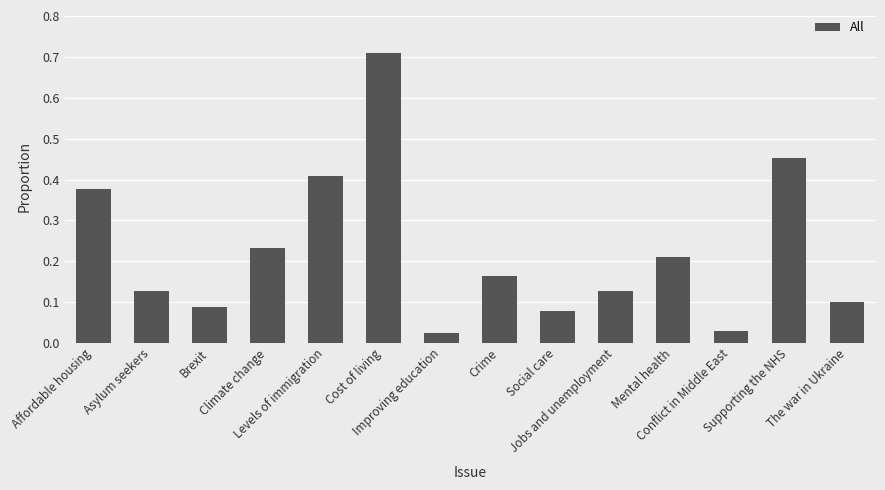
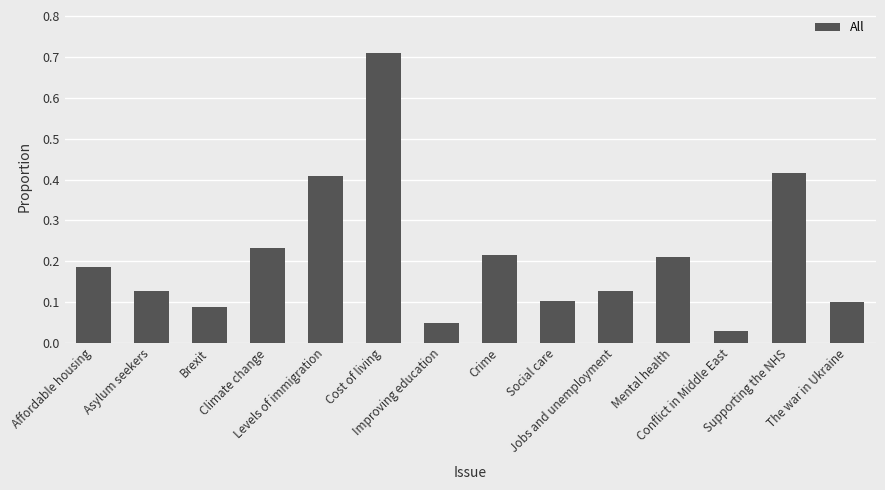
Affordable housing: 0.38 -> 0.19
Improving education: 0.02 -> 0.05
Crime: 0.16 -> 0.22
Social care: 0.08 -> 0.10
Supporting the NHS: 0.45 -> 0.42
